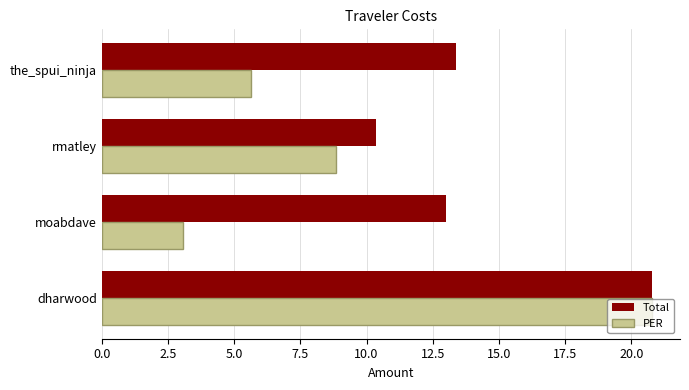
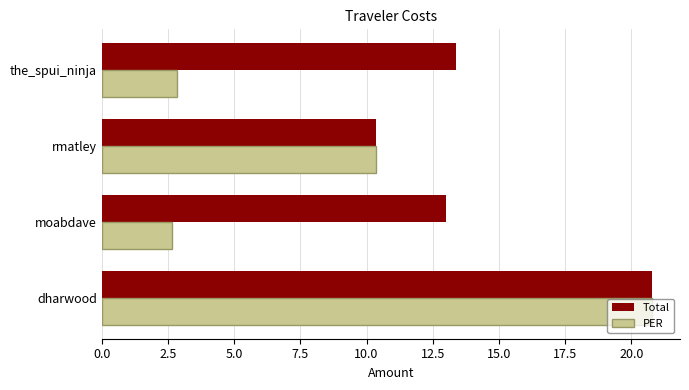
PER, the_spui_ninja: 5.7 -> 2.8
PER, rmatley: 8.8 -> 10.4
PER, moabdave: 3.1 -> 2.6
